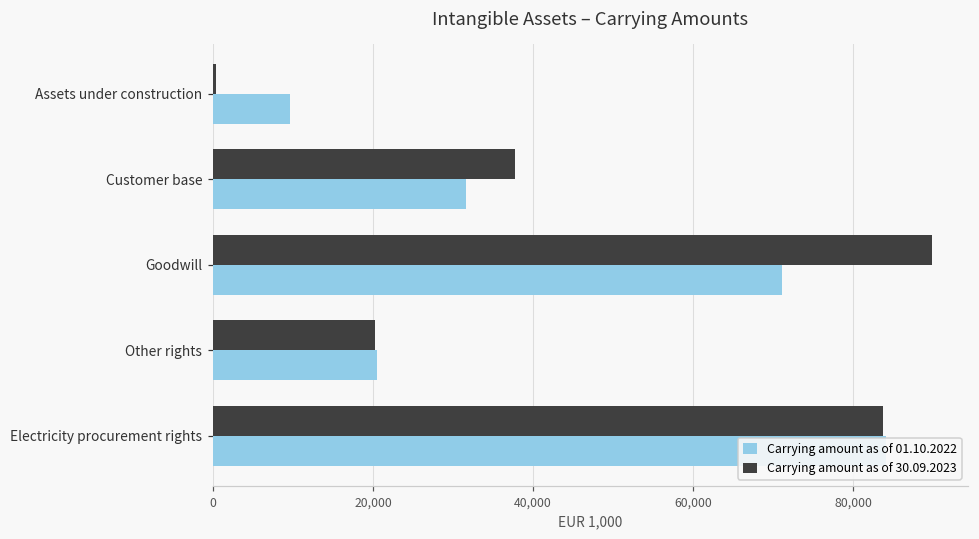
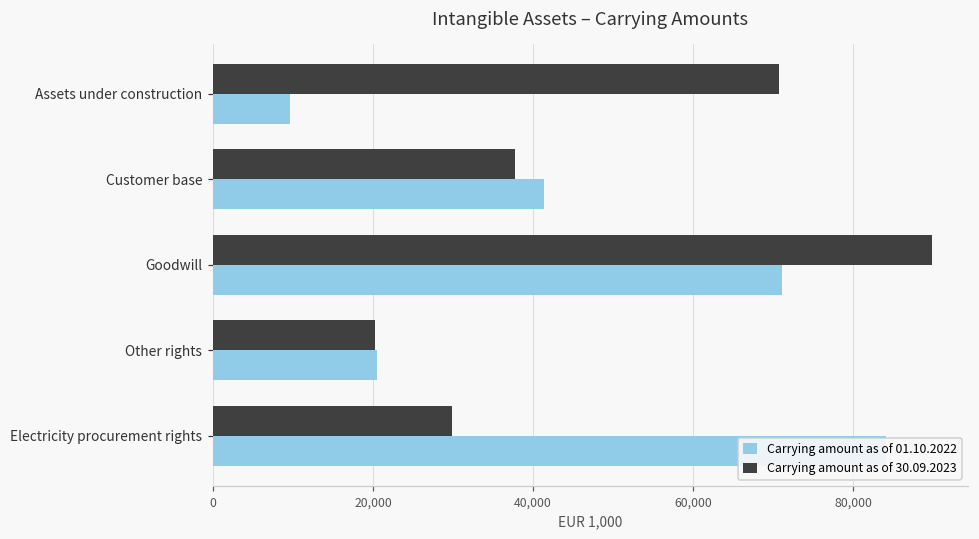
Carrying amount as of 30.09.2023, Assets under construction: 0 -> 71,000
Carrying amount as of 01.10.2022, Customer base: 32,000 -> 41,000
Carrying amount as of 30.09.2023, Electricity procurement rights: 84,000 -> 30,000
